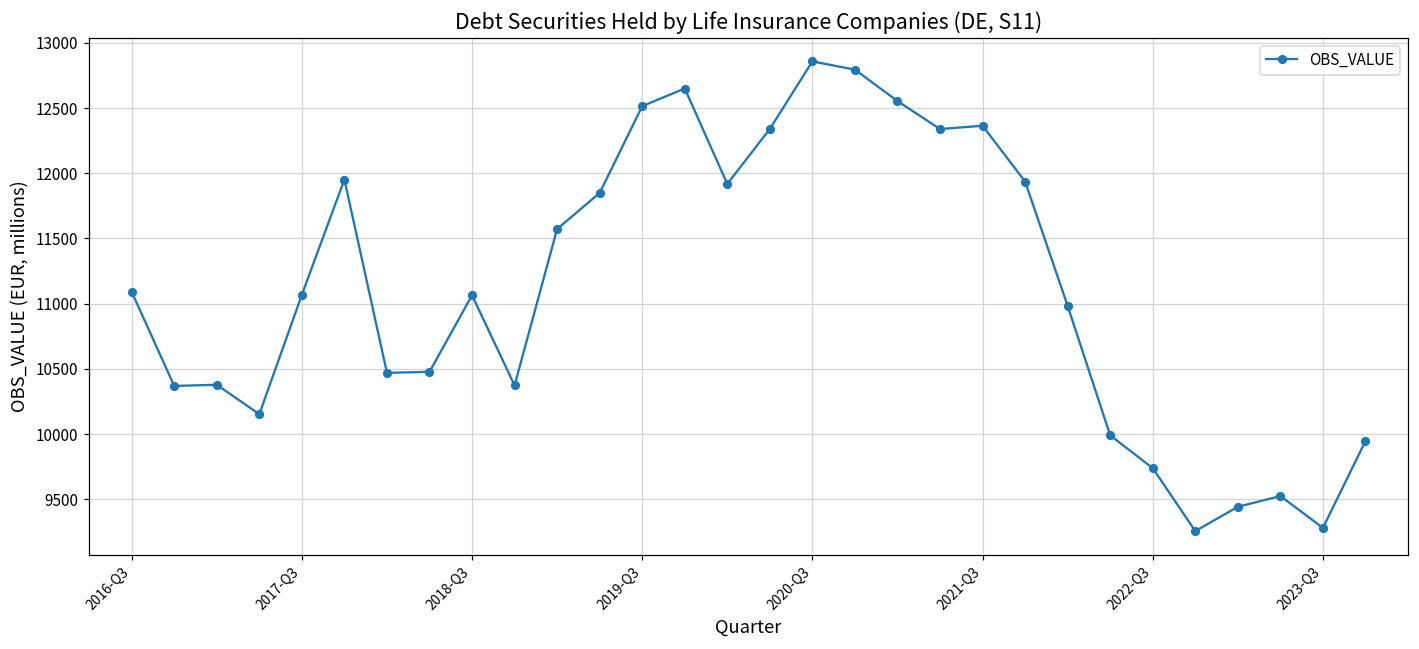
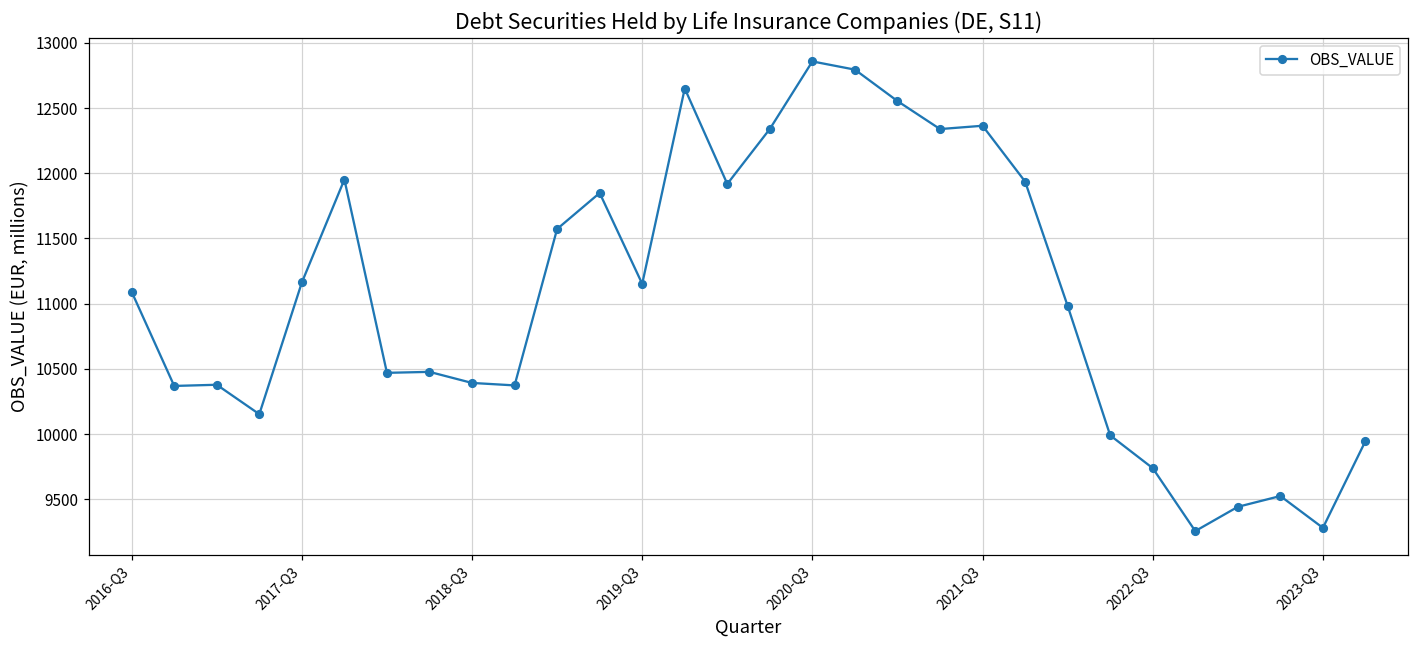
2017-Q3: 11070 -> 11160
2018-Q3: 11060 -> 10390
2019-Q3: 12510 -> 11150
